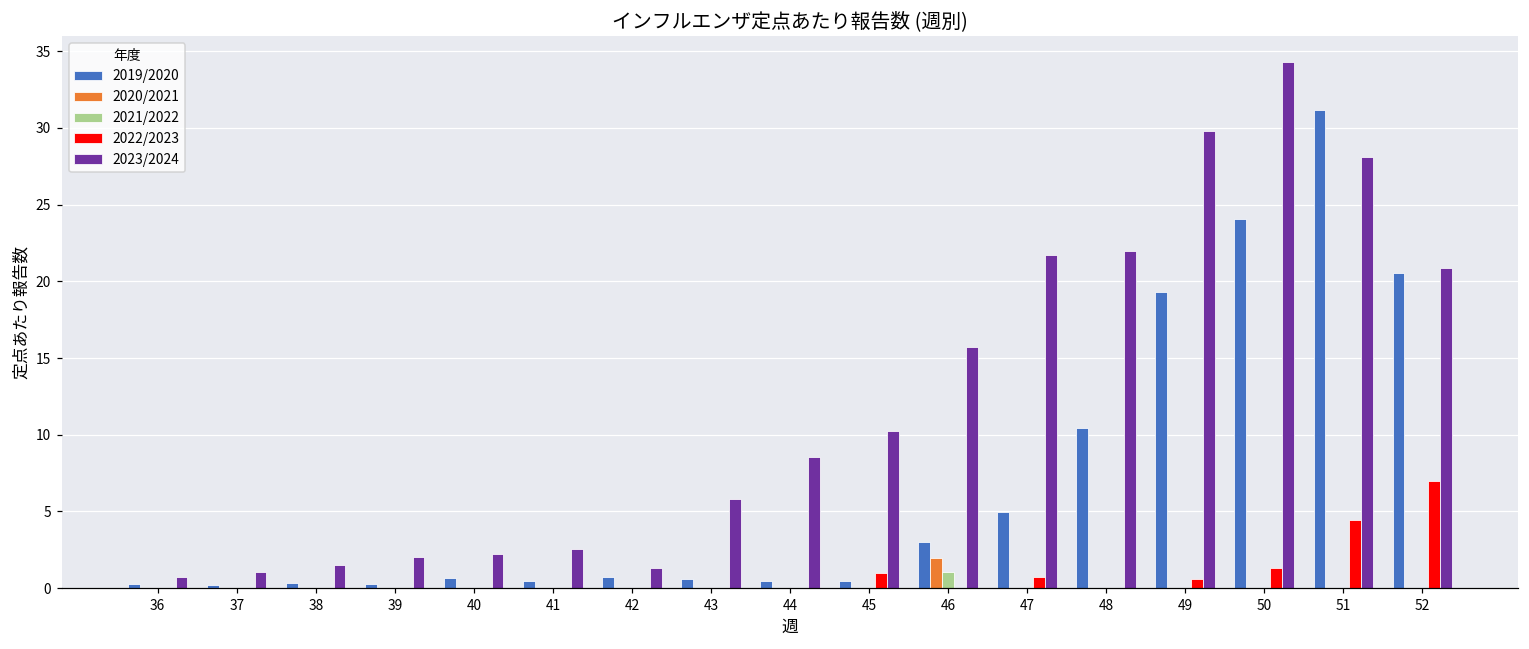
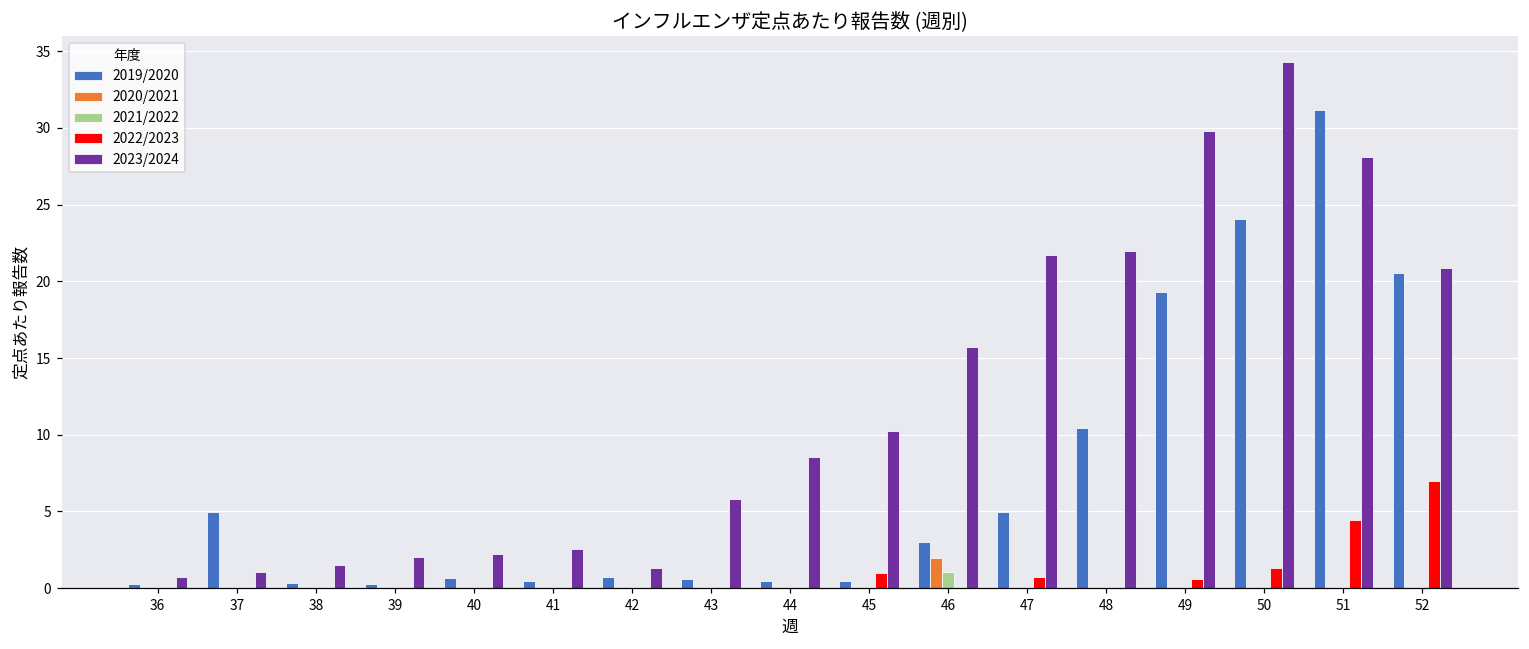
2019/2020, 37: 0.2 -> 5.0
